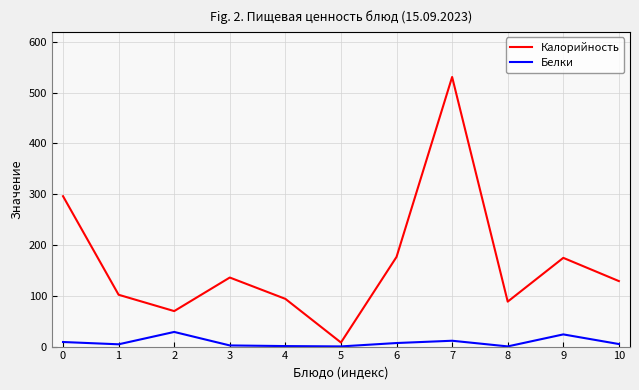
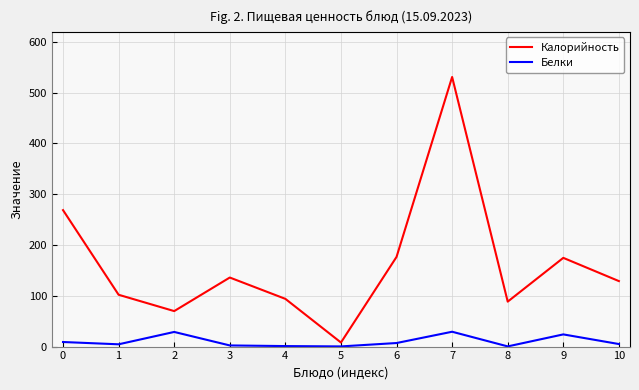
Калорийность, 0: 300 -> 270
Белки, 7: 10 -> 30
